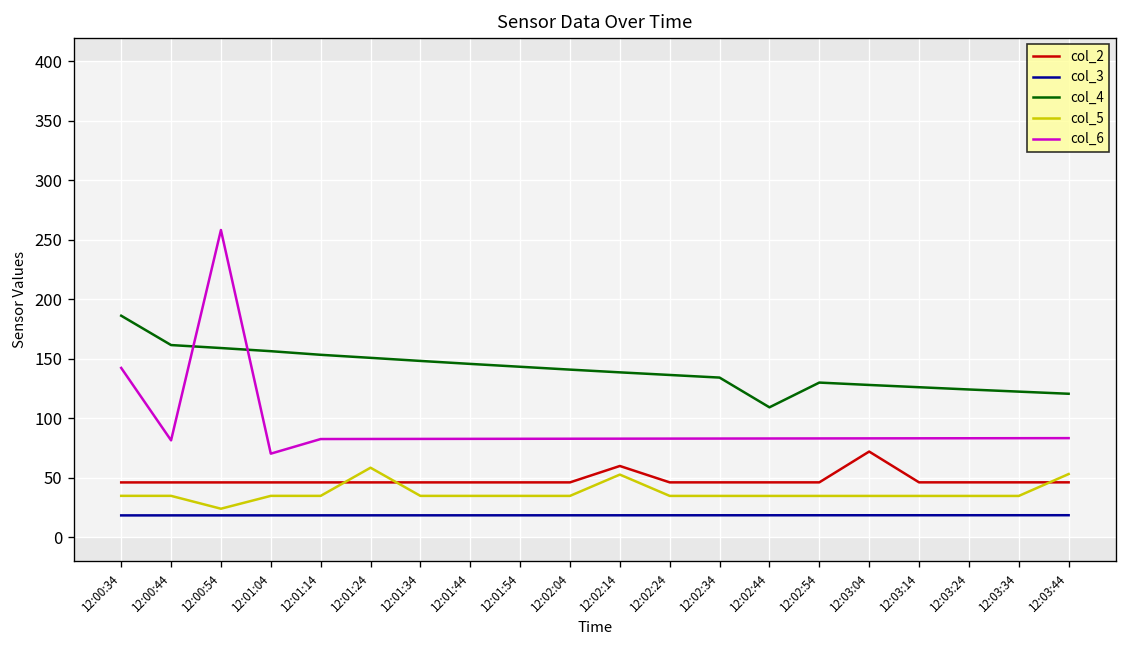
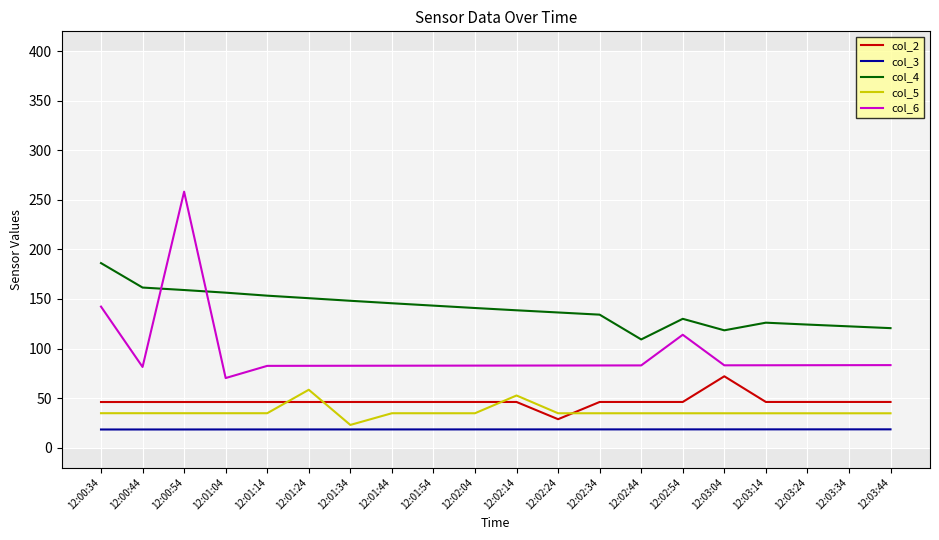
col_5, 12:00:54: 20 -> 30
col_5, 12:01:34: 30 -> 20
col_2, 12:02:14: 60 -> 50
col_2, 12:02:24: 50 -> 30
col_6, 12:02:54: 80 -> 110
col_4, 12:03:04: 130 -> 120
col_5, 12:03:44: 50 -> 30
